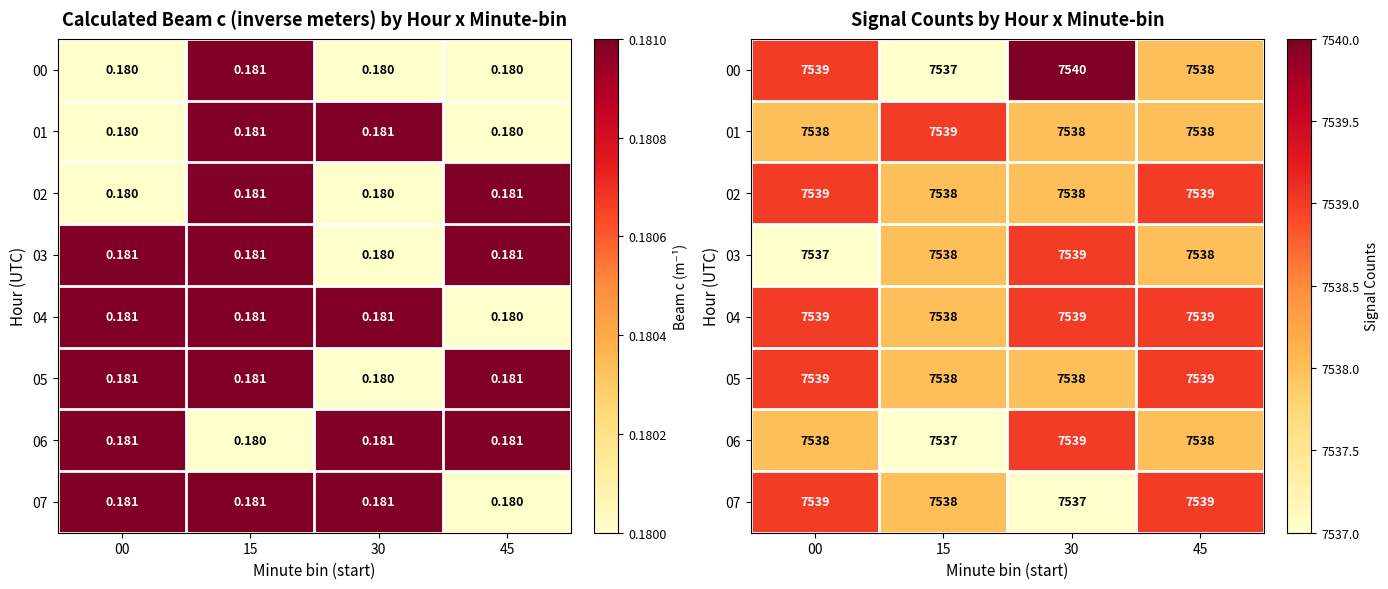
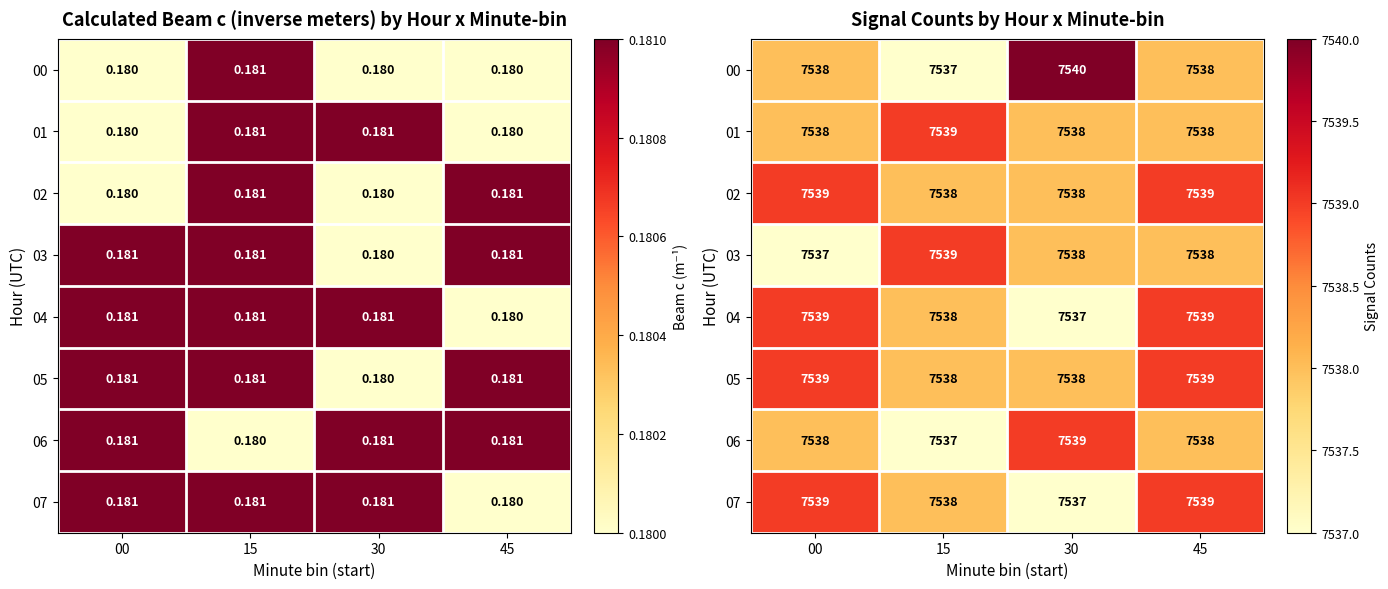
Signal Counts by Hour x Minute-bin, 00, 00: 7539 -> 7538
Signal Counts by Hour x Minute-bin, 03, 15: 7538 -> 7539
Signal Counts by Hour x Minute-bin, 03, 30: 7539 -> 7538
Signal Counts by Hour x Minute-bin, 04, 30: 7539 -> 7537
